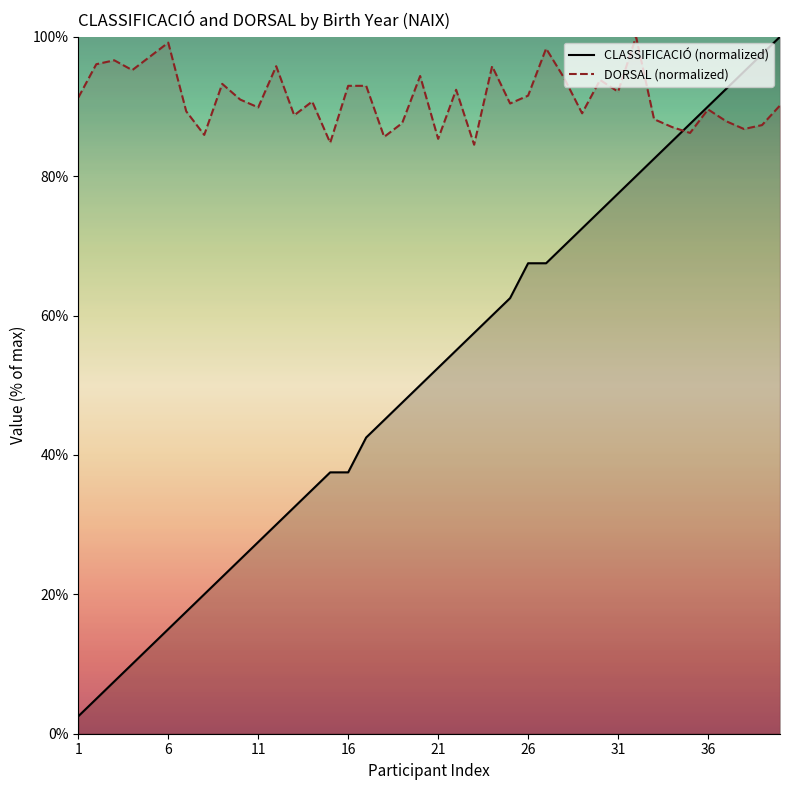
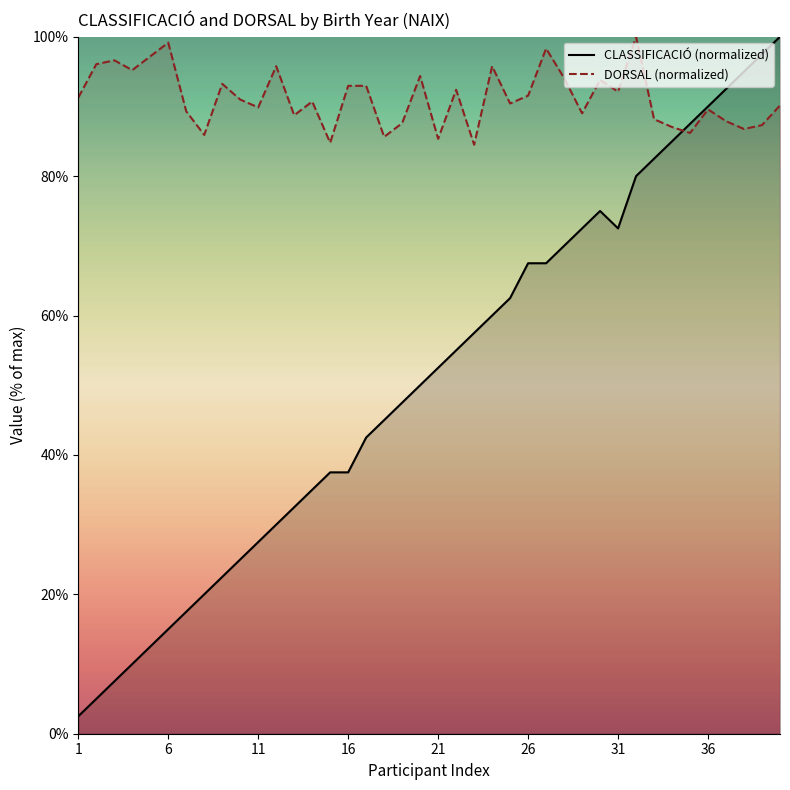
CLASSIFICACIÓ (normalized), 31: 78% -> 73%
